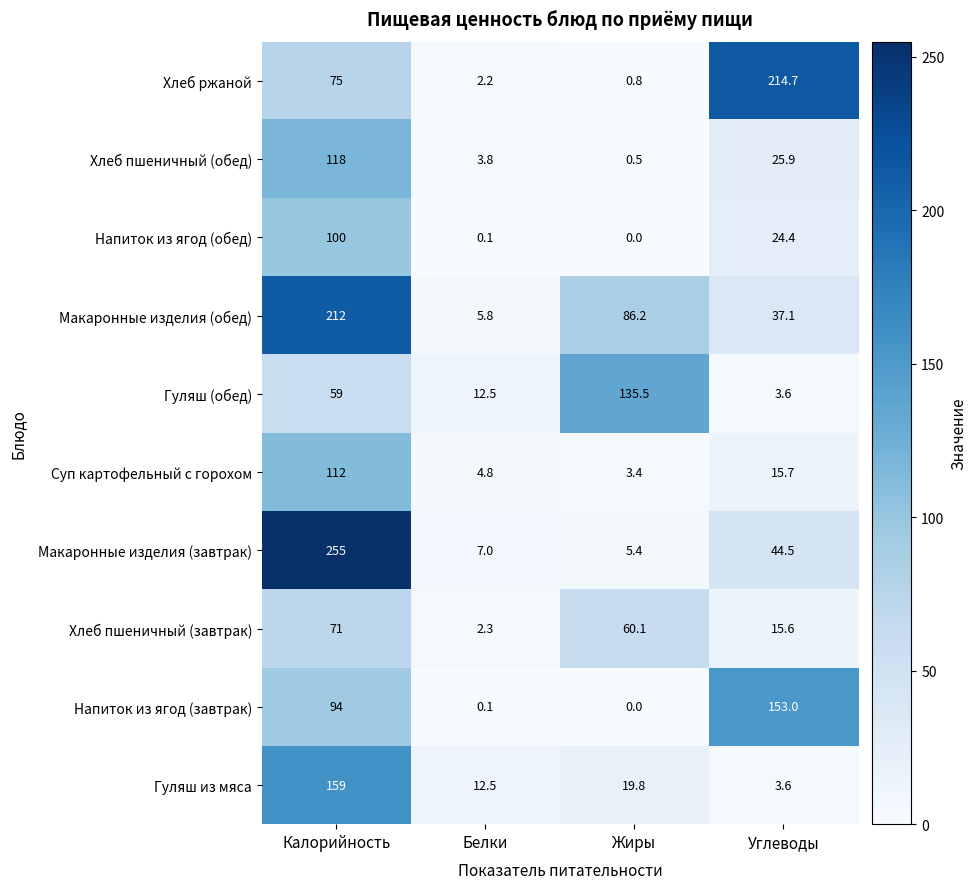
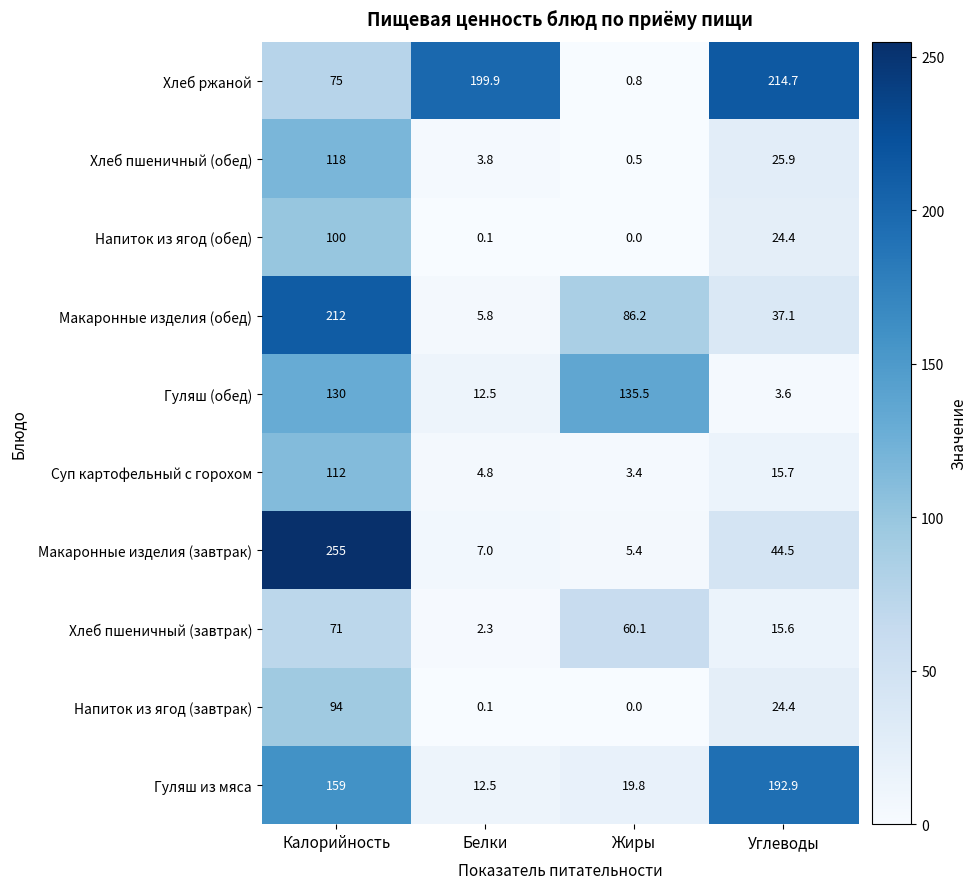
Хлеб ржаной, Белки: 2.2 -> 199.9
Гуляш (обед), Калорийность: 59 -> 130
Напиток из ягод (завтрак), Углеводы: 153.0 -> 24.4
Гуляш из мяса, Углеводы: 3.6 -> 192.9
